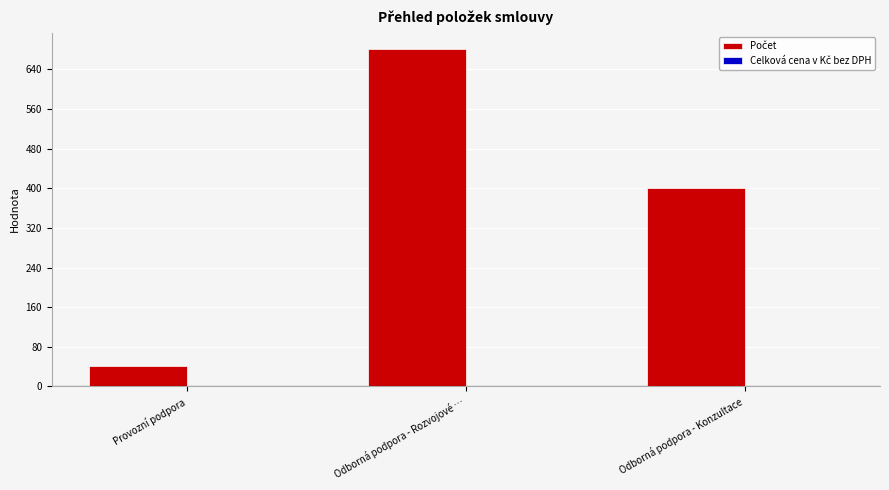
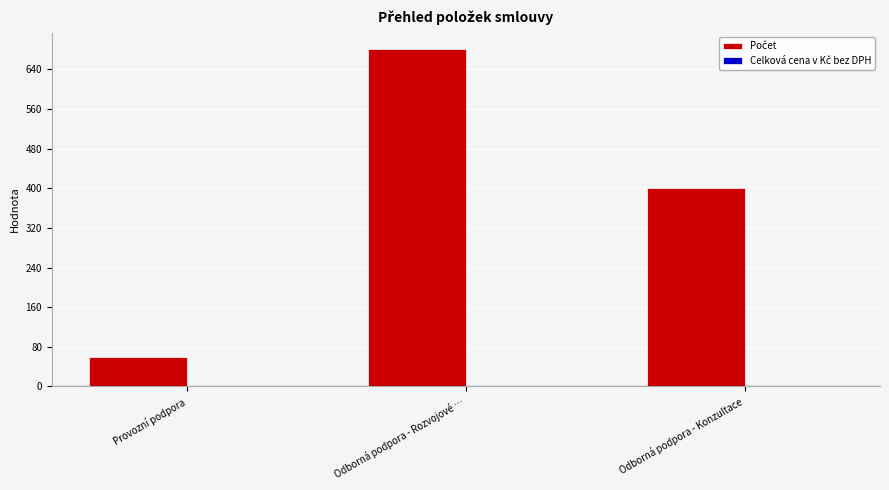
Počet, Provozní podpora: 40 -> 60
